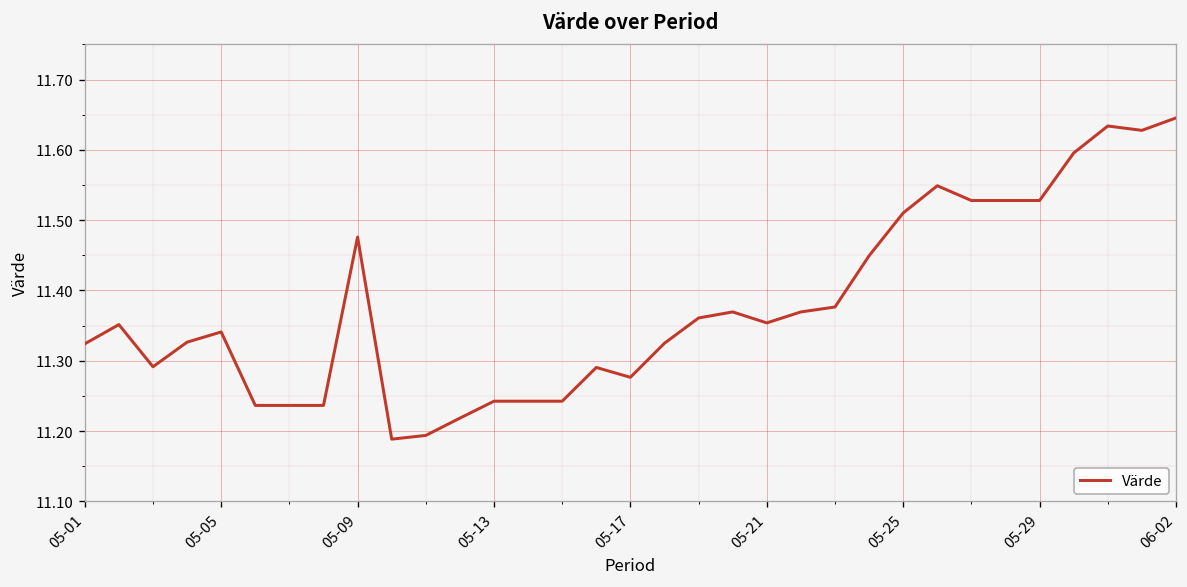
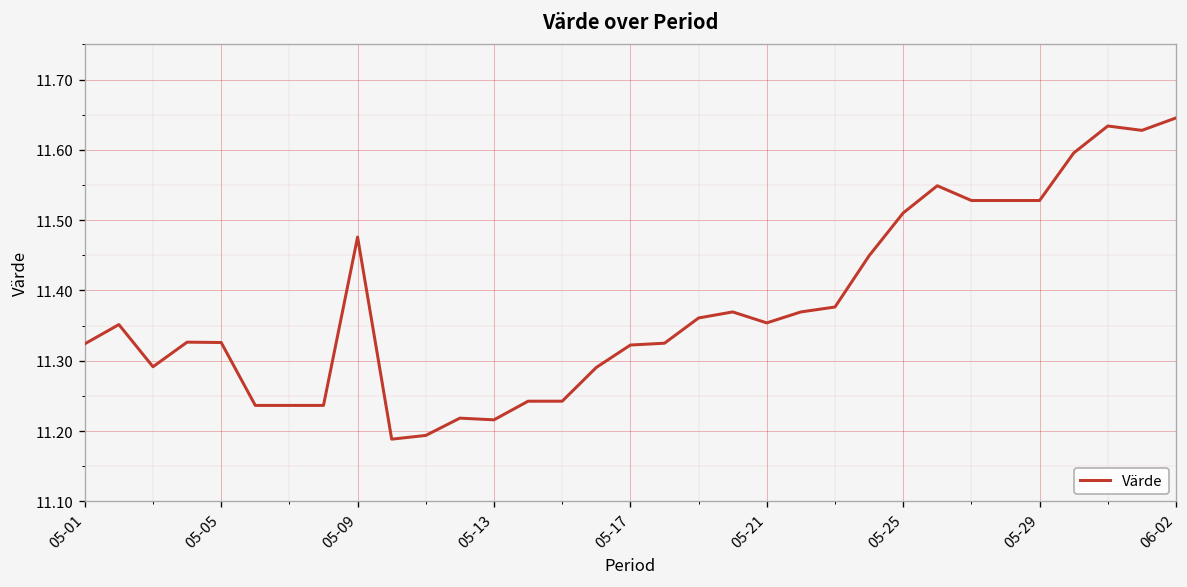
05-05: 11.34 -> 11.33
05-13: 11.24 -> 11.22
05-17: 11.28 -> 11.32
